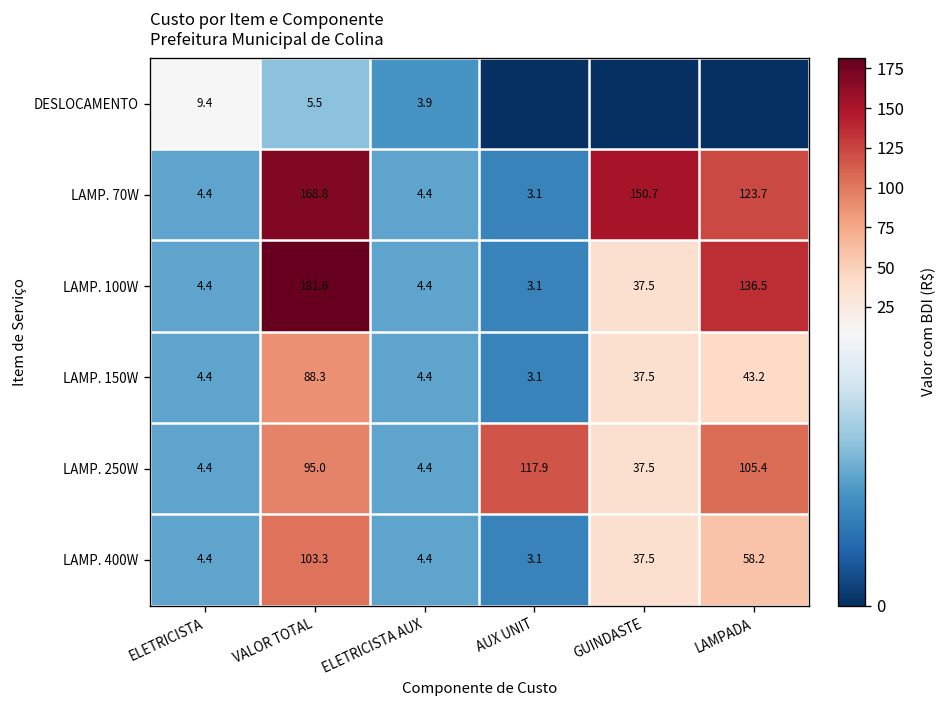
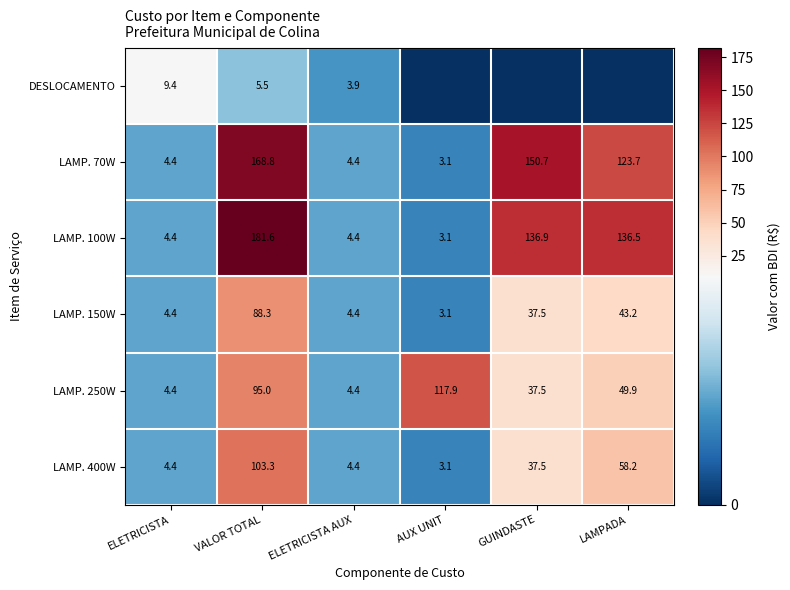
LAMP. 100W, GUINDASTE: 37.5 -> 136.9
LAMP. 250W, LAMPADA: 105.4 -> 49.9
